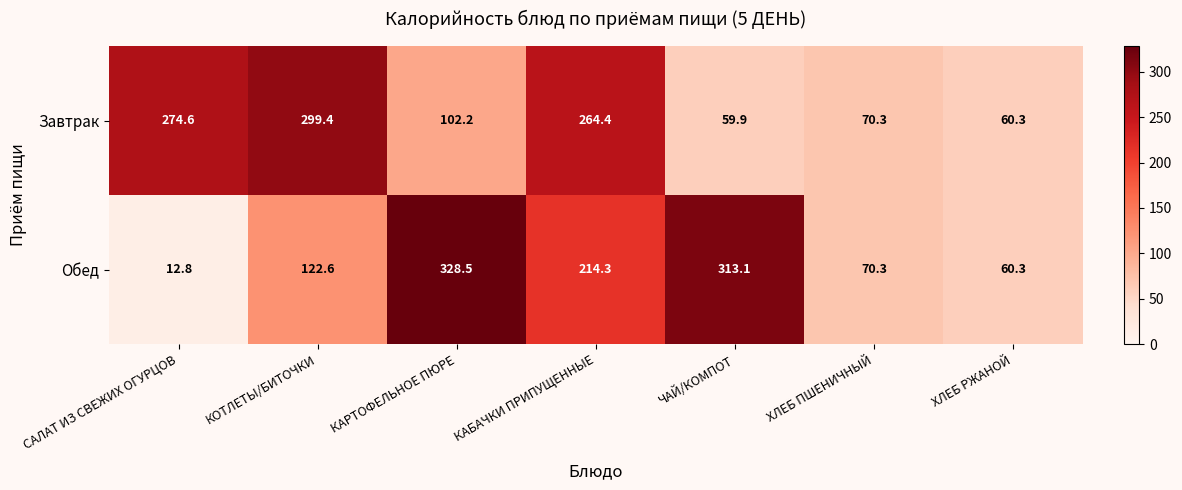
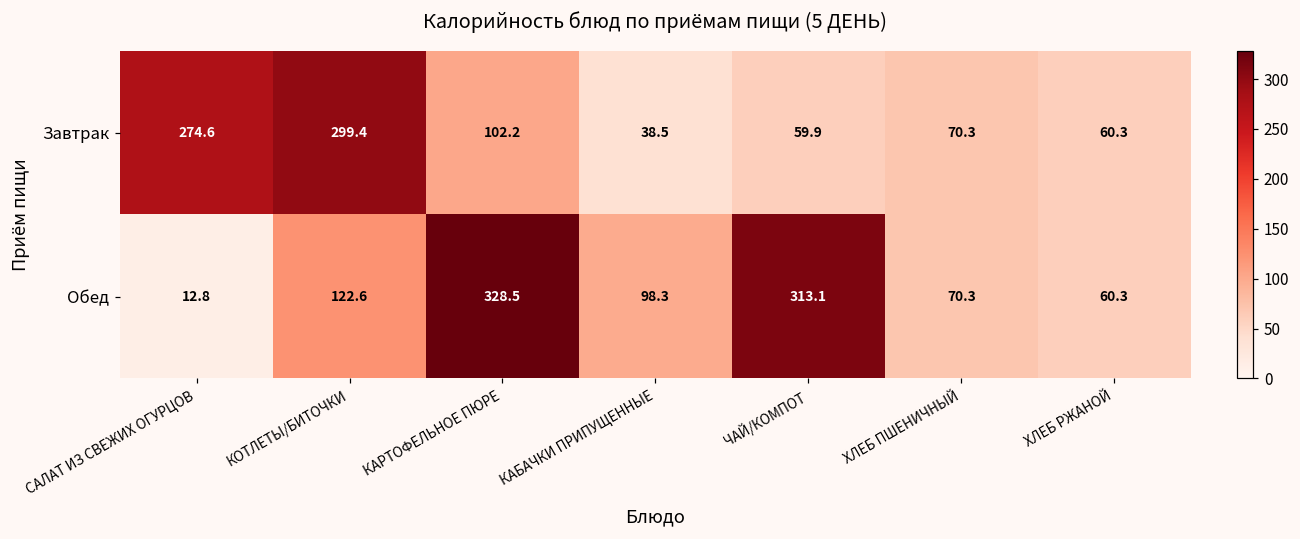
Завтрак, КАБАЧКИ ПРИПУЩЕННЫЕ: 264.4 -> 38.5
Обед, КАБАЧКИ ПРИПУЩЕННЫЕ: 214.3 -> 98.3
